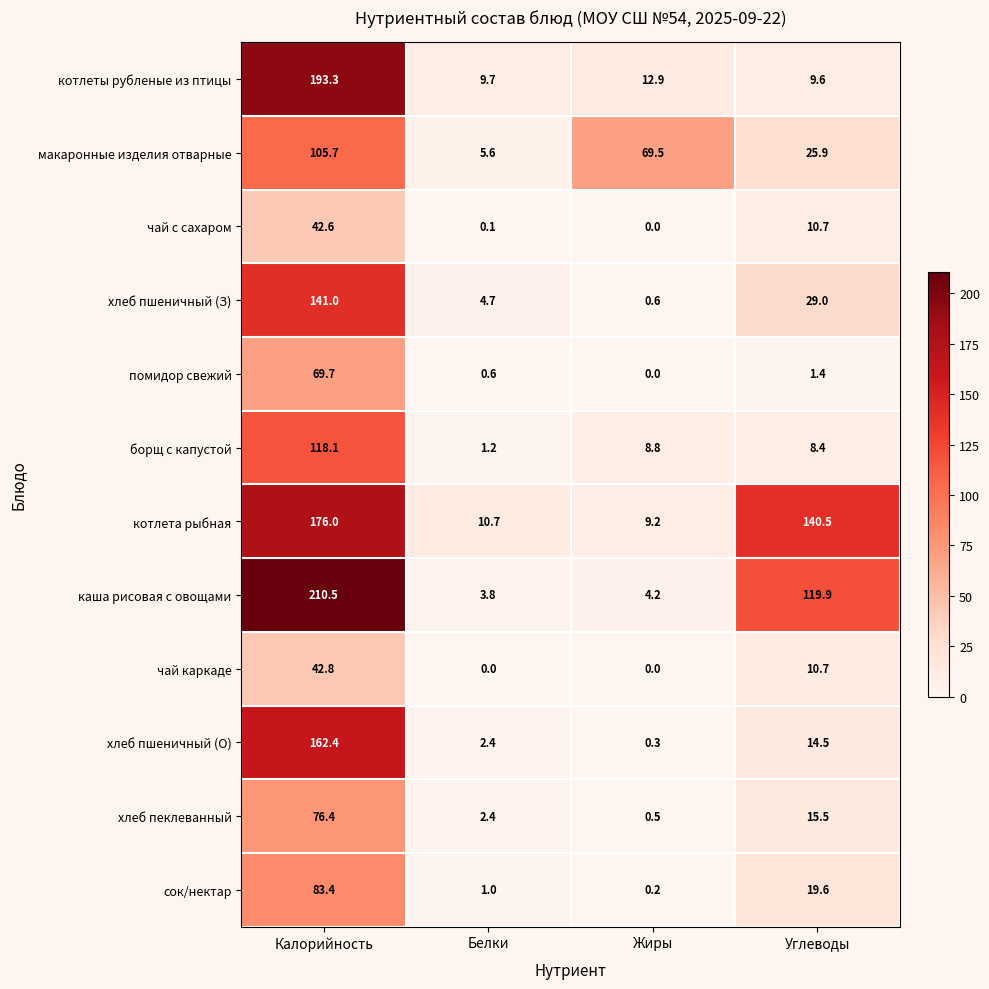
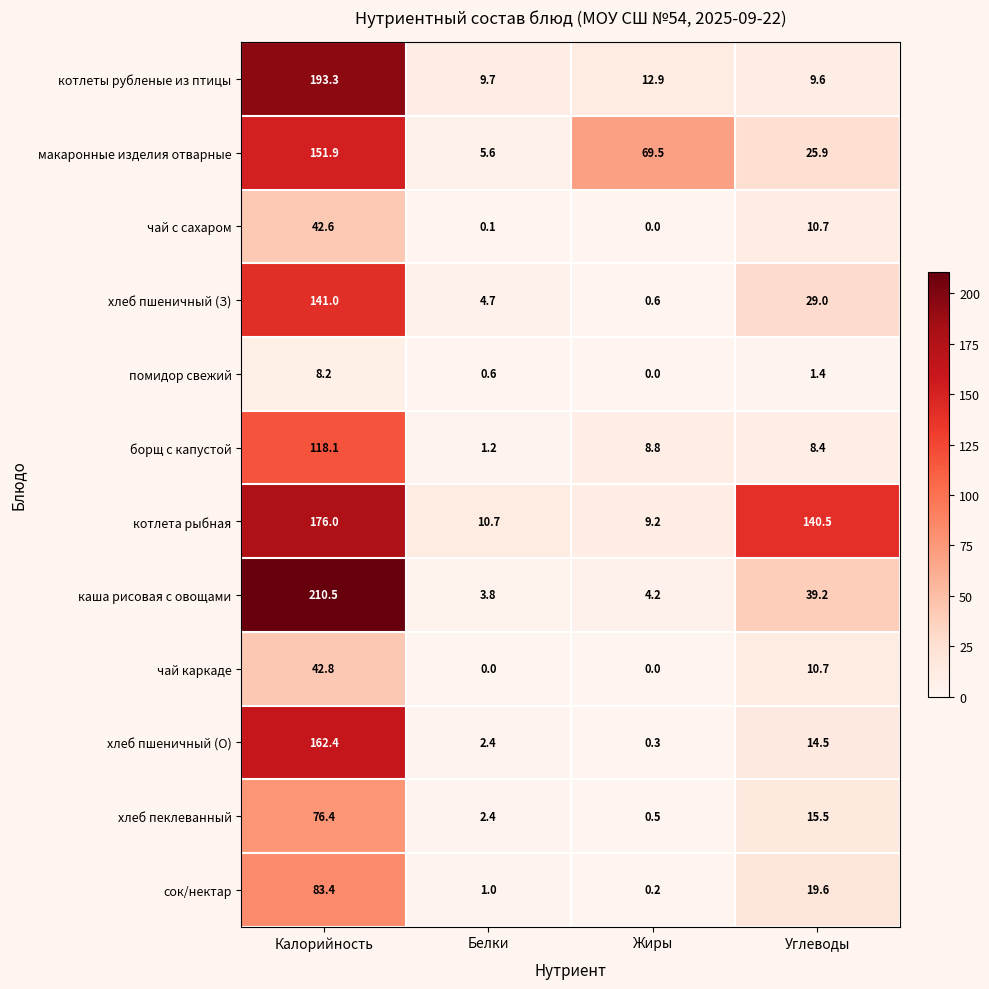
макаронные изделия отварные, Калорийность: 105.7 -> 151.9
помидор свежий, Калорийность: 69.7 -> 8.2
каша рисовая с овощами, Углеводы: 119.9 -> 39.2
